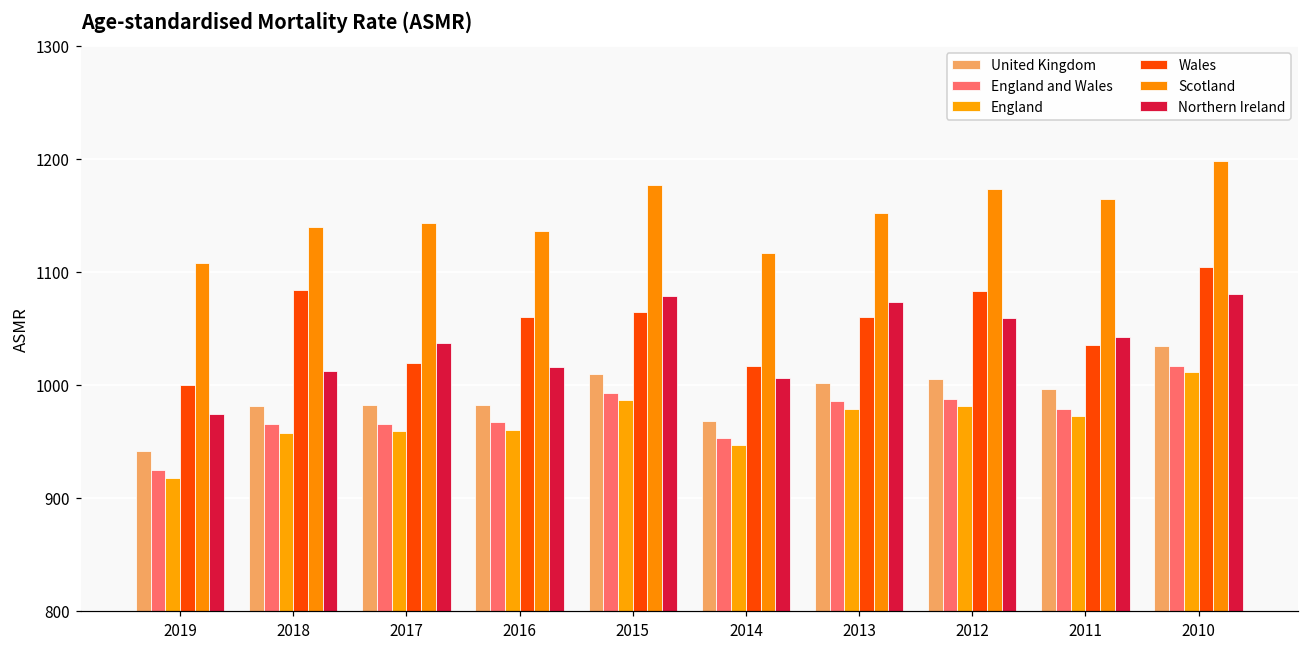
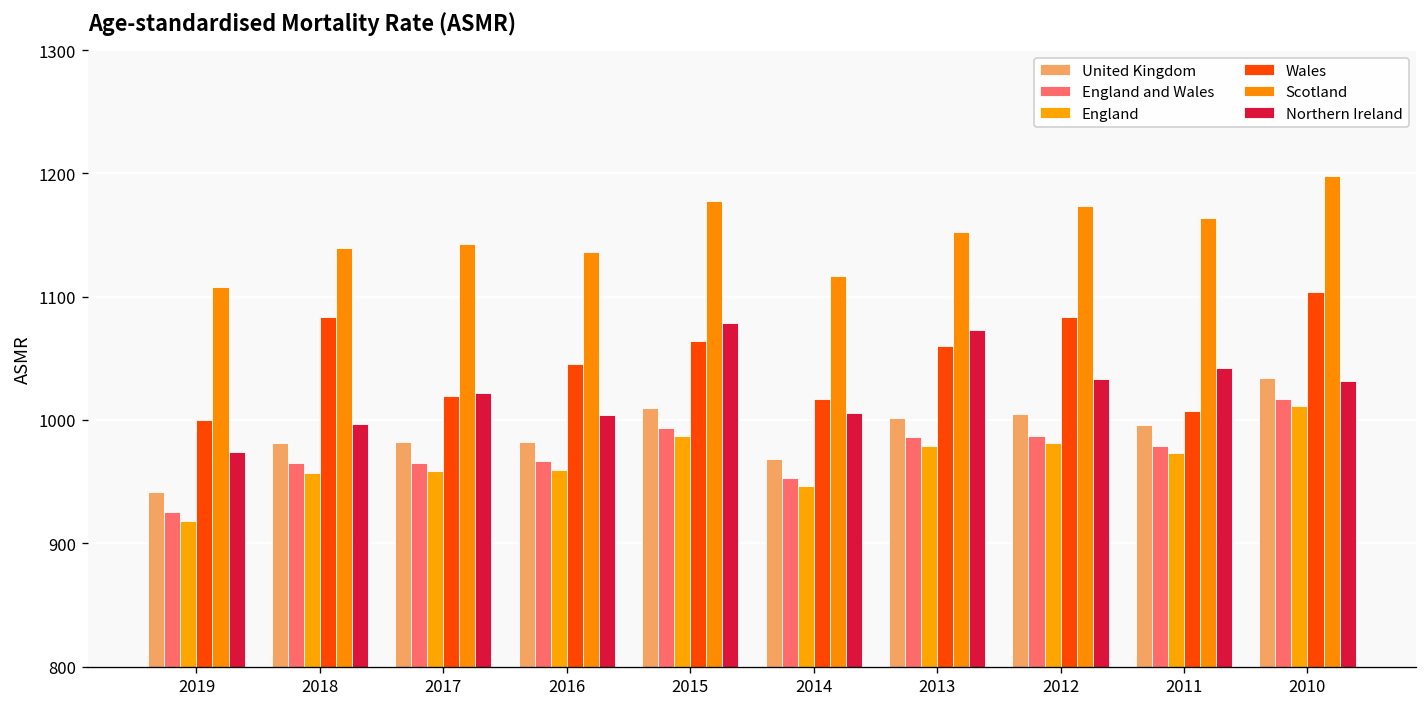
Northern Ireland, 2018: 1012 -> 997
Northern Ireland, 2017: 1037 -> 1022
Wales, 2016: 1060 -> 1046
Northern Ireland, 2016: 1016 -> 1004
Northern Ireland, 2012: 1059 -> 1033
Wales, 2011: 1035 -> 1008
Northern Ireland, 2010: 1080 -> 1032
